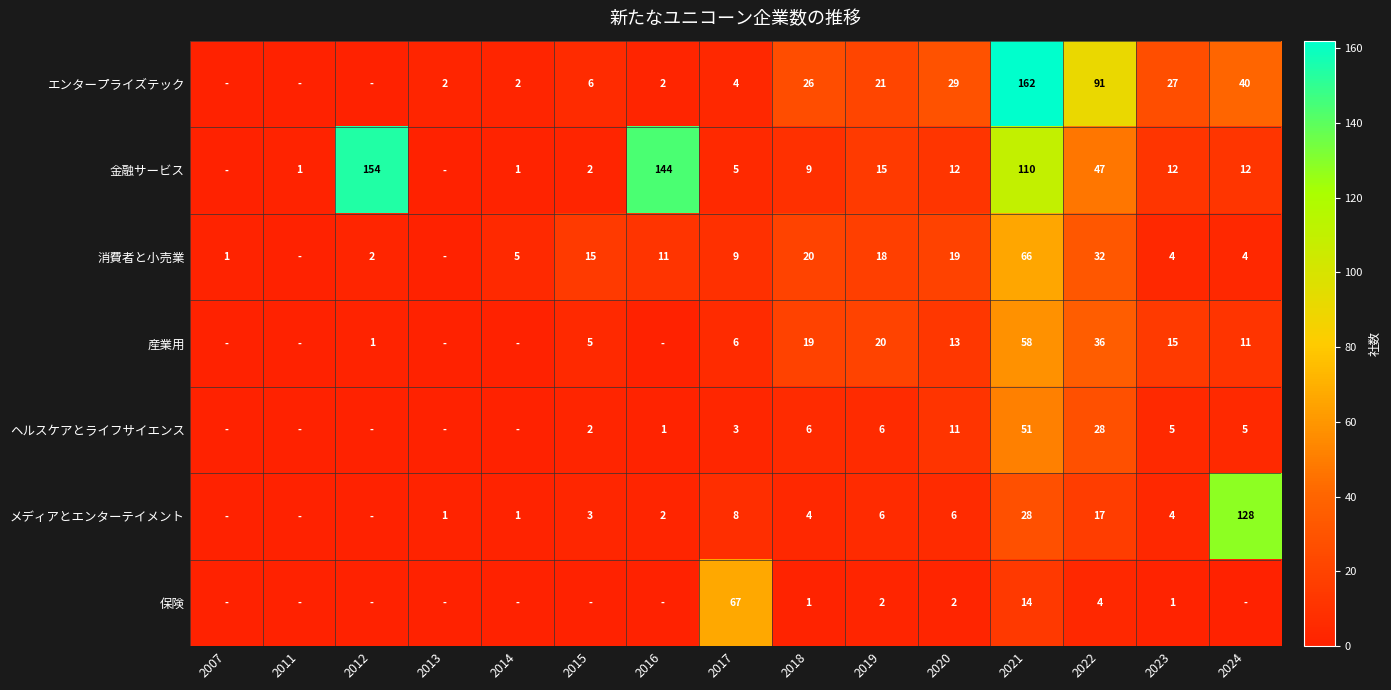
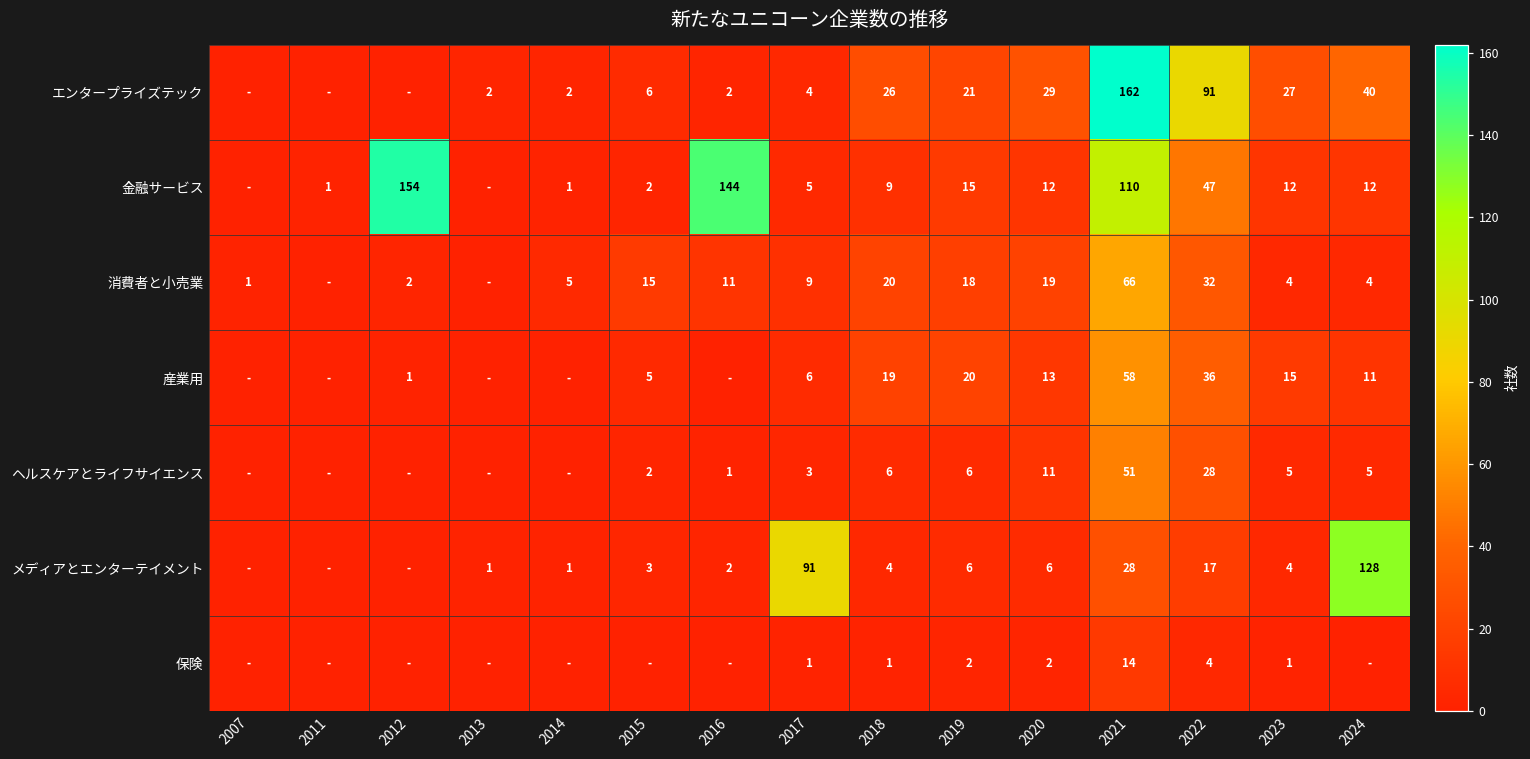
メディアとエンターテイメント, 2017: 8 -> 91
保険, 2017: 67 -> 1
